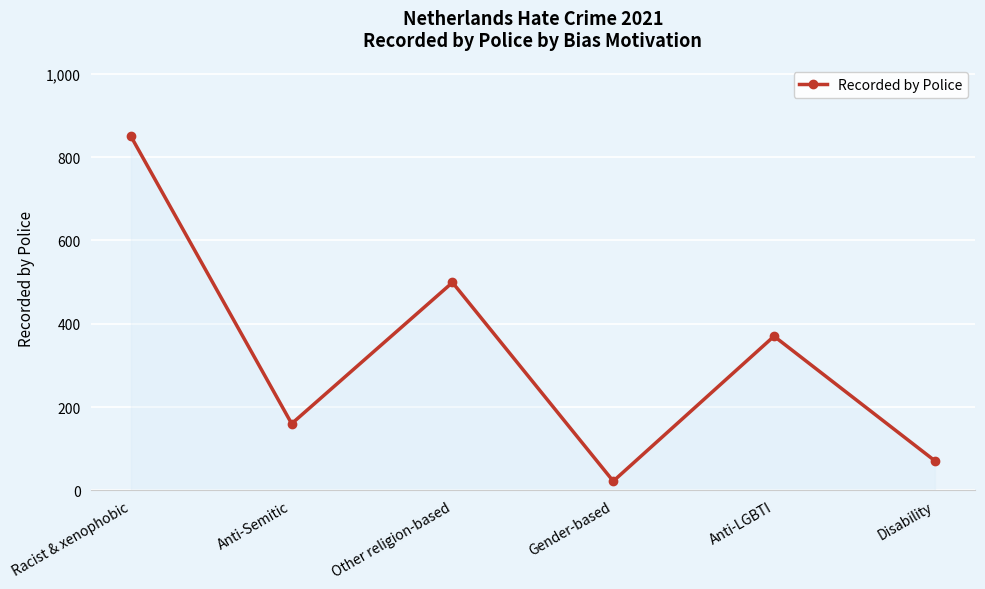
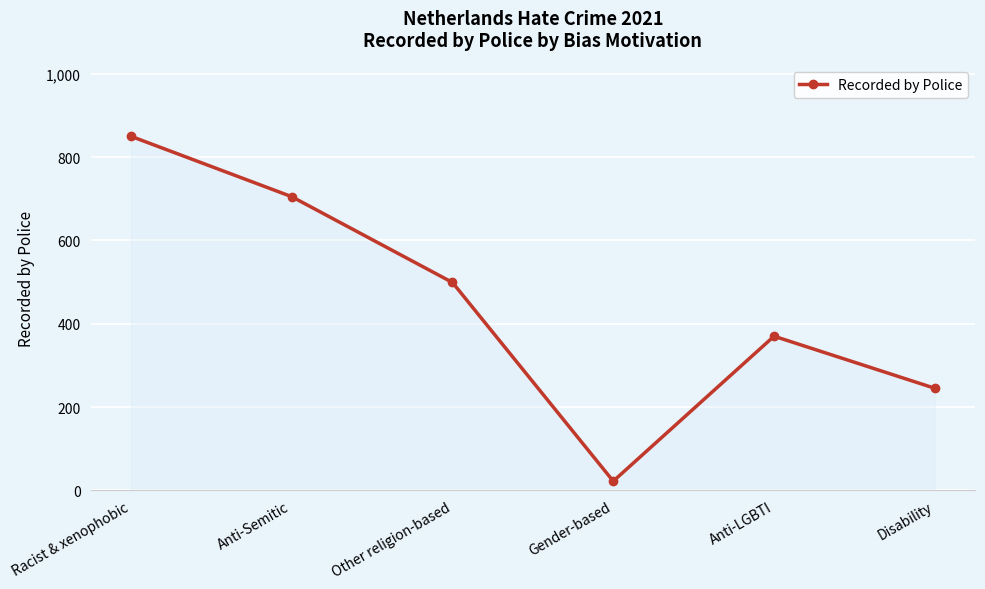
Anti-Semitic: 160 -> 710
Disability: 70 -> 250
